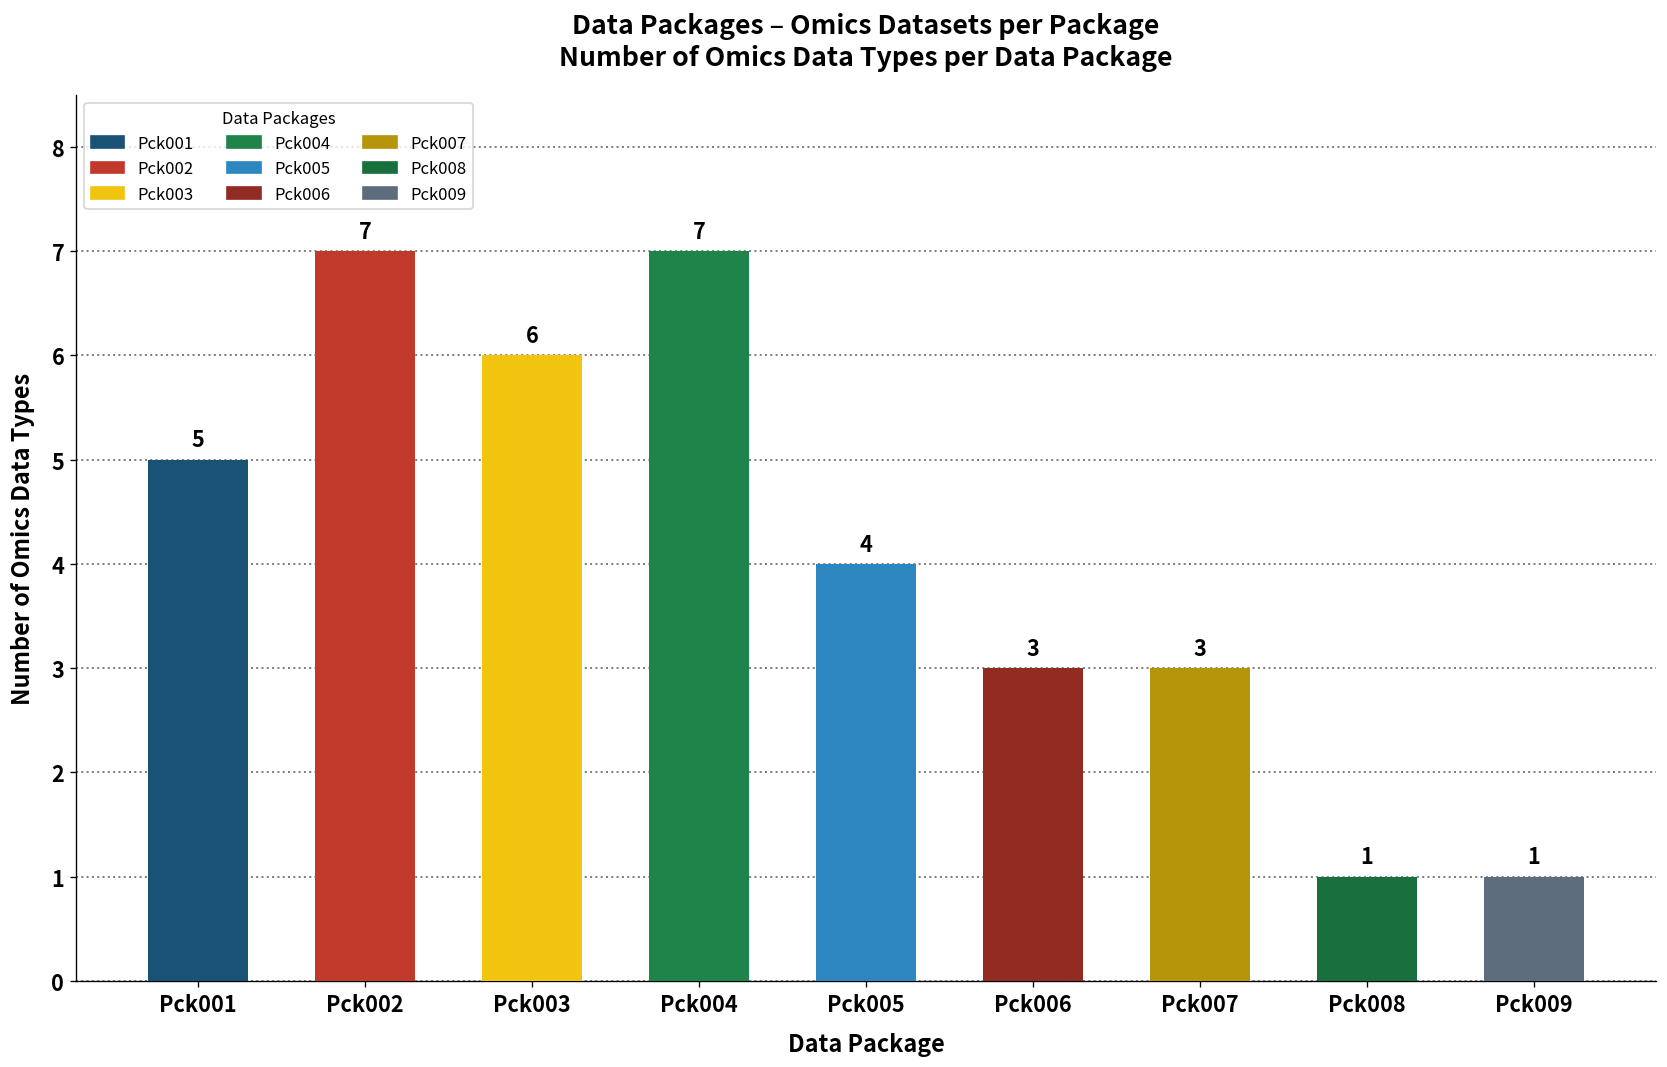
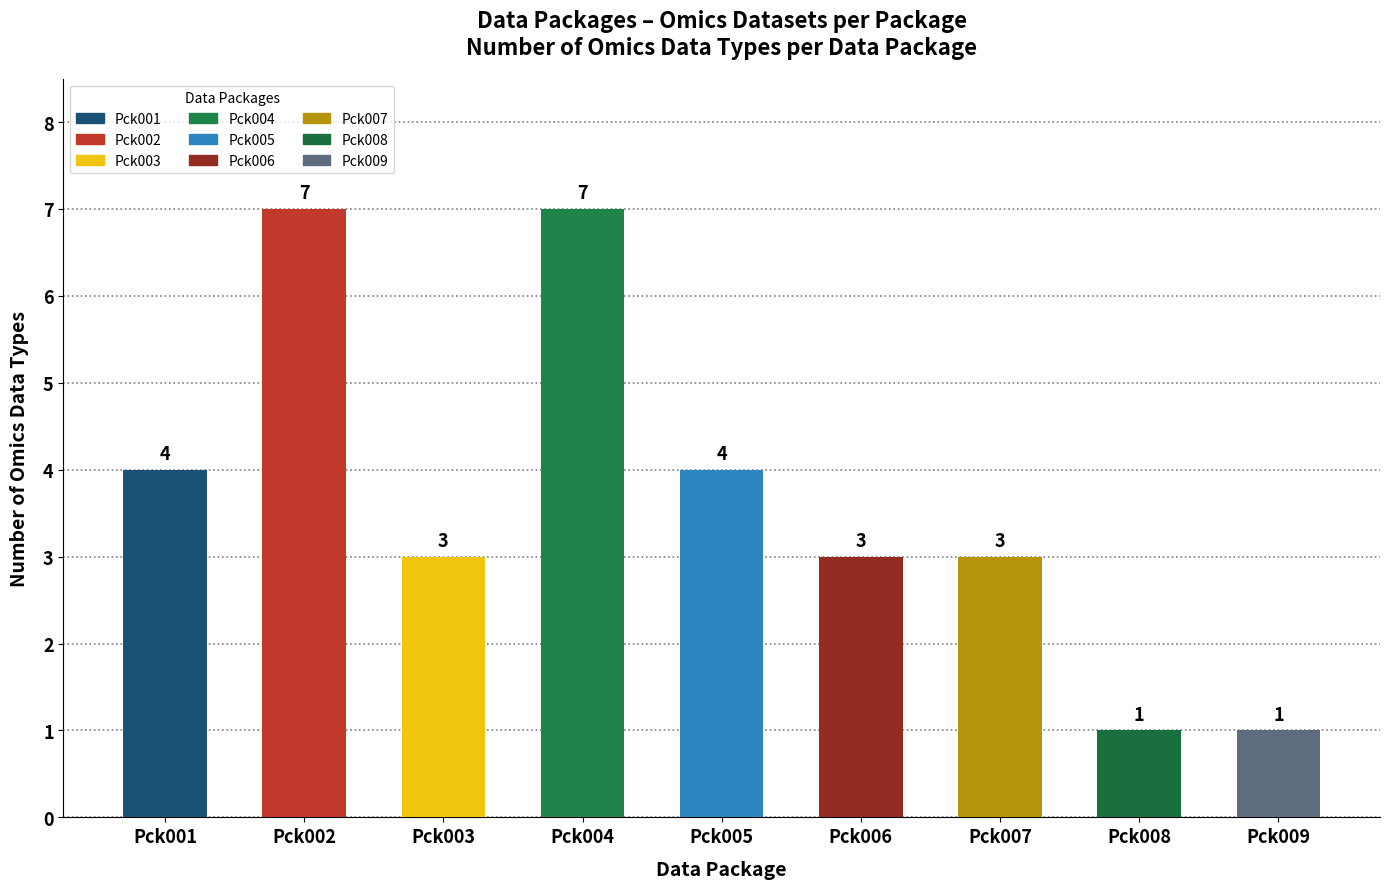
Pck001: 5 -> 4
Pck003: 6 -> 3
